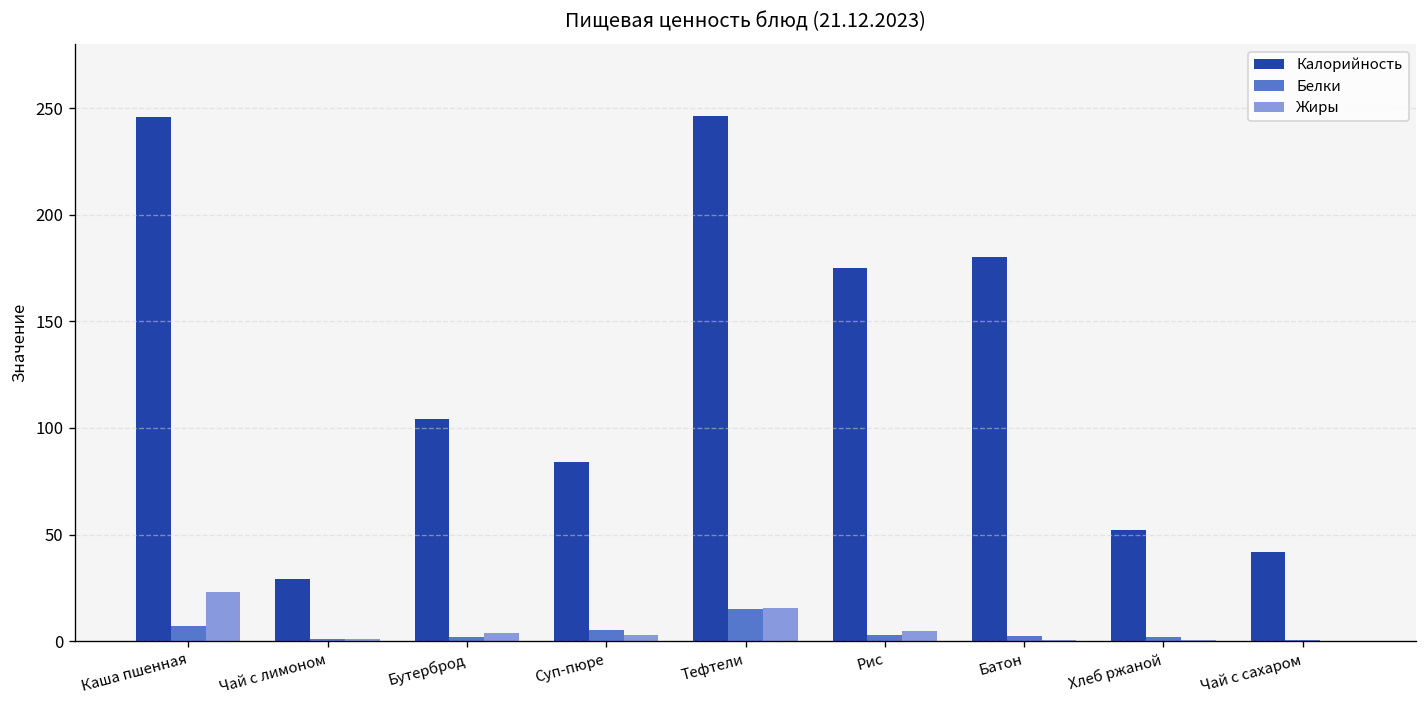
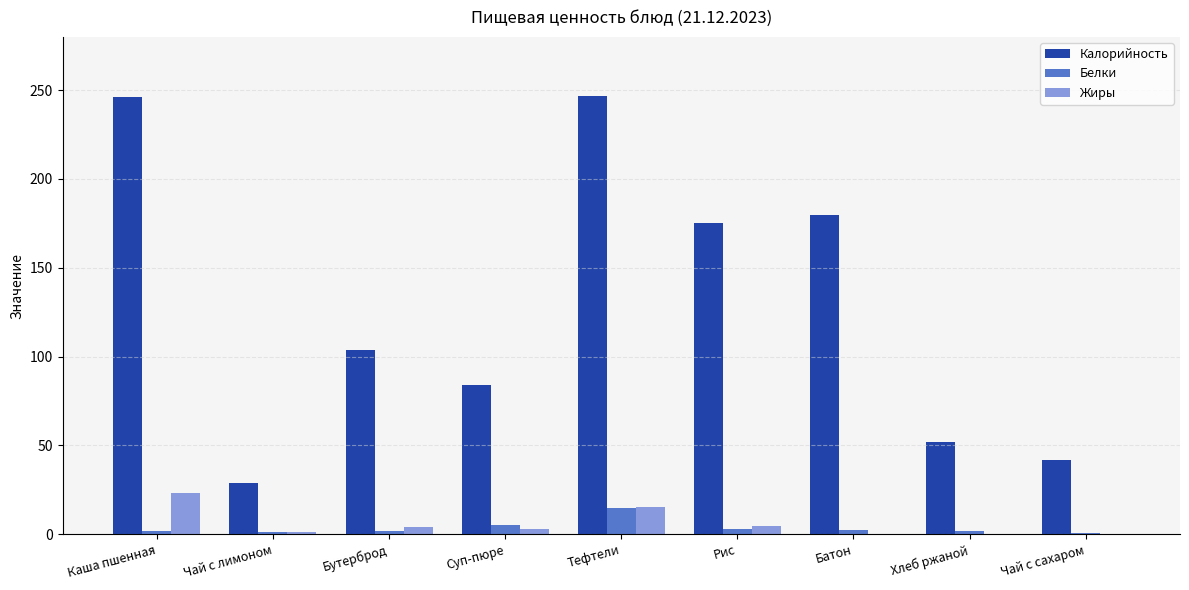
Белки, Каша пшенная: 7 -> 2
